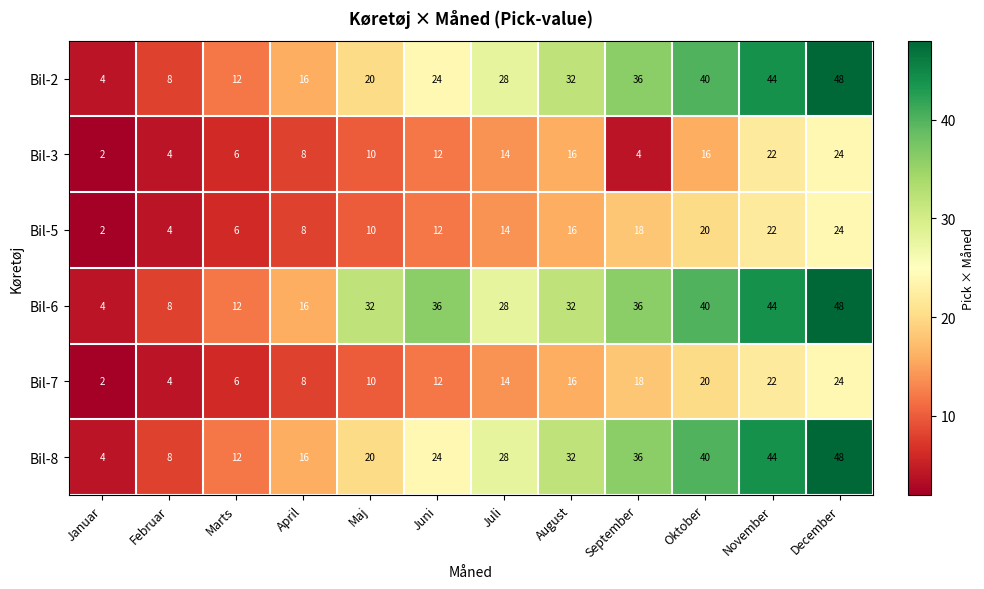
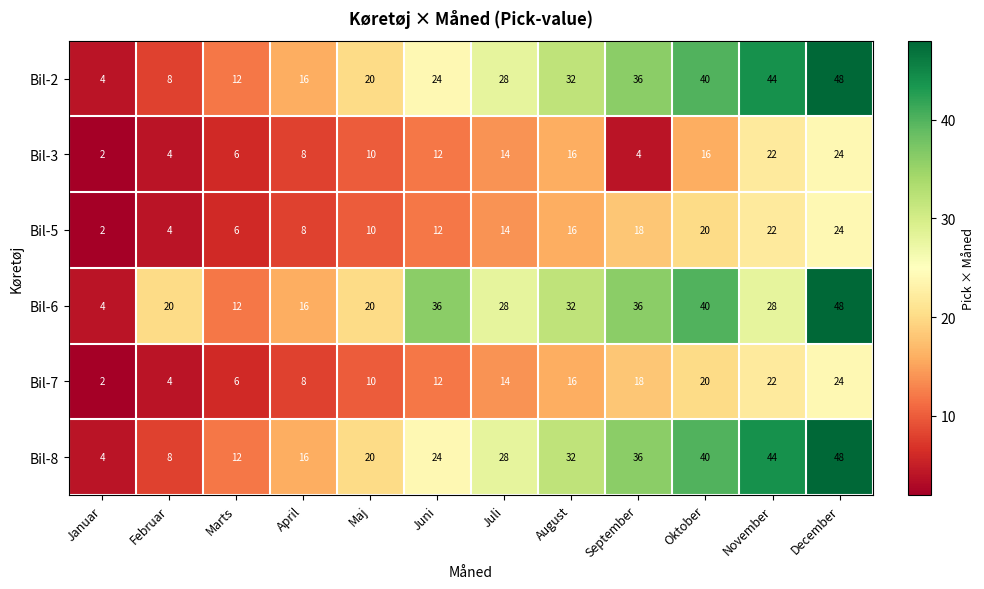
Bil-6, Februar: 8 -> 20
Bil-6, Maj: 32 -> 20
Bil-6, November: 44 -> 28
